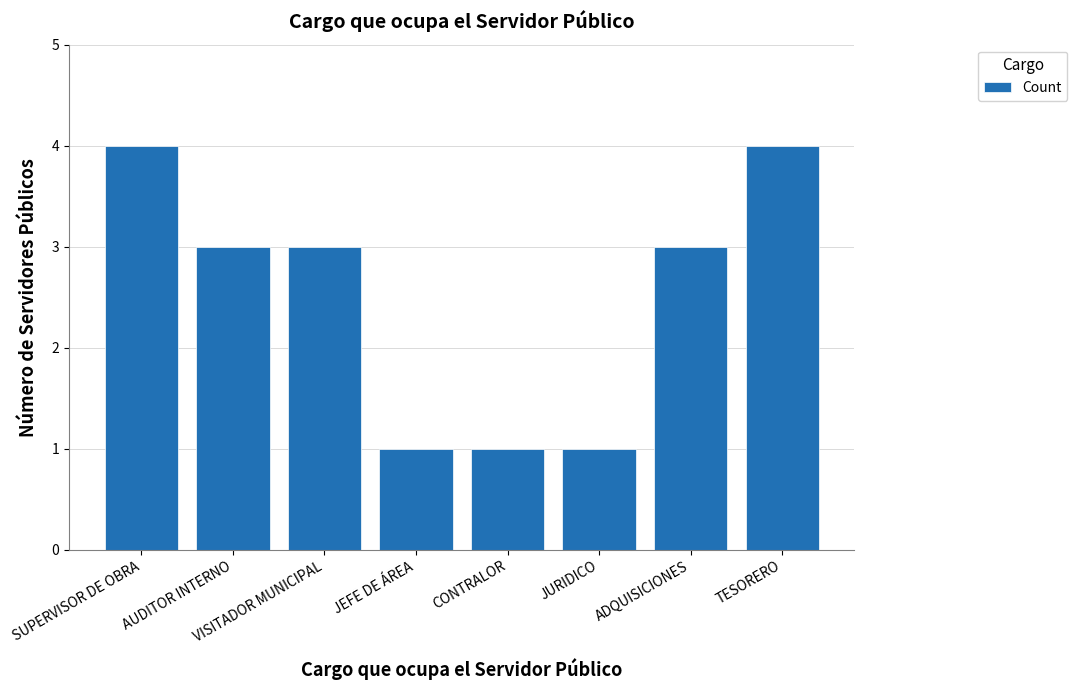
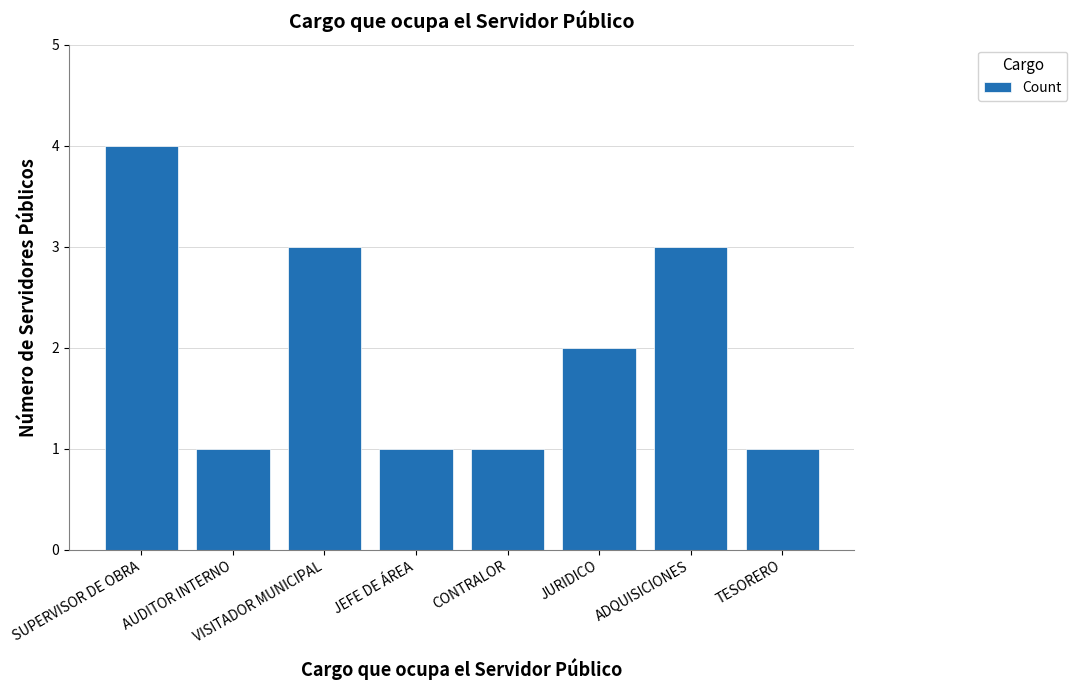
AUDITOR INTERNO: 3 -> 1
JURIDICO: 1 -> 2
TESORERO: 4 -> 1
